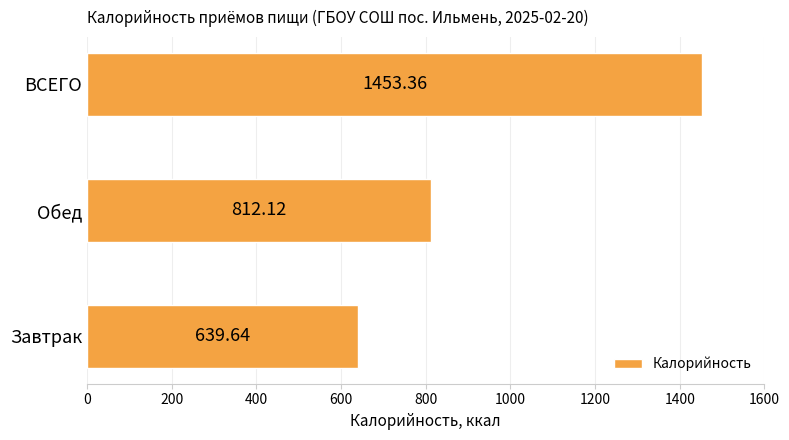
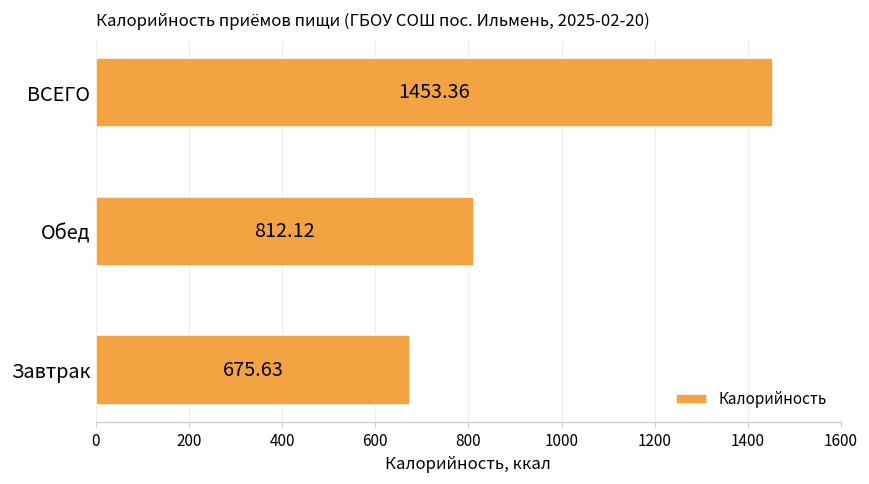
Завтрак: 639.64 -> 675.63
